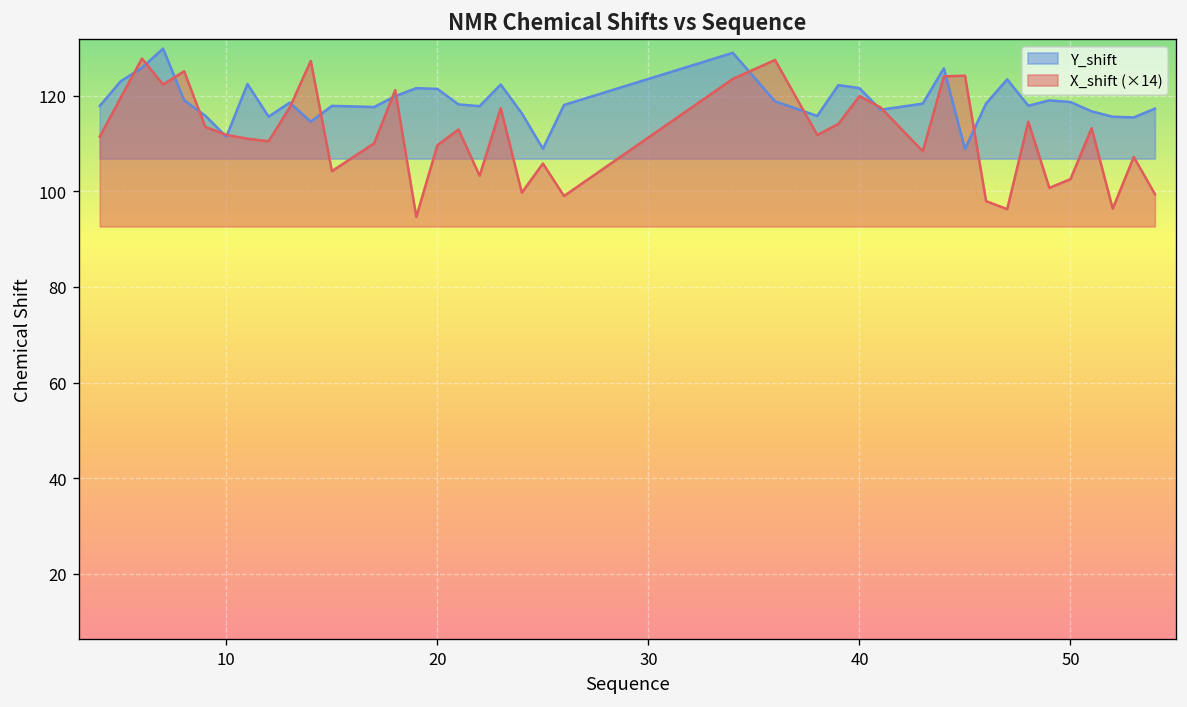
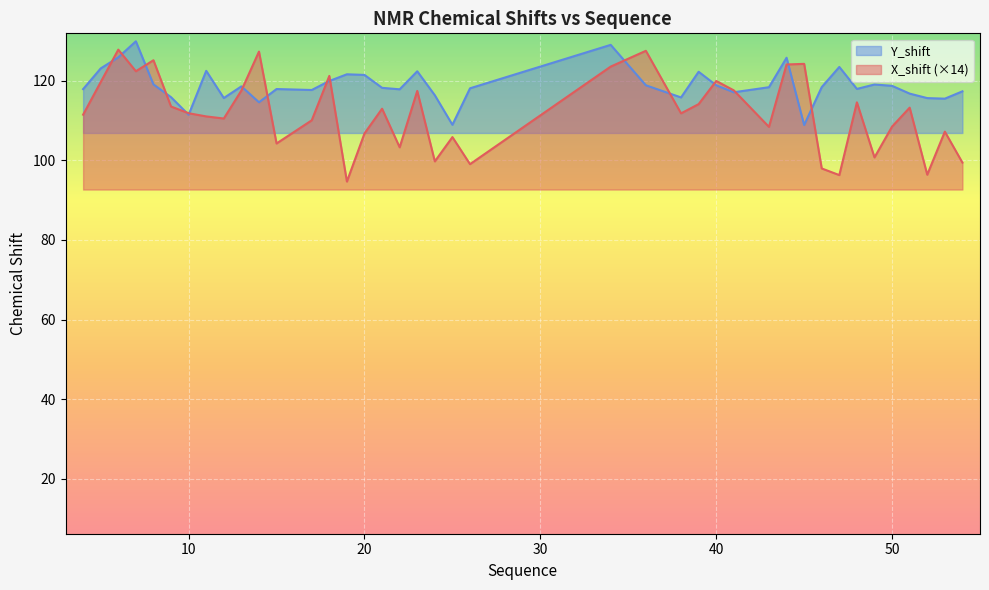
X_shift (×14), 20: 110 -> 107
Y_shift, 40: 122 -> 119
X_shift (×14), 50: 103 -> 108
